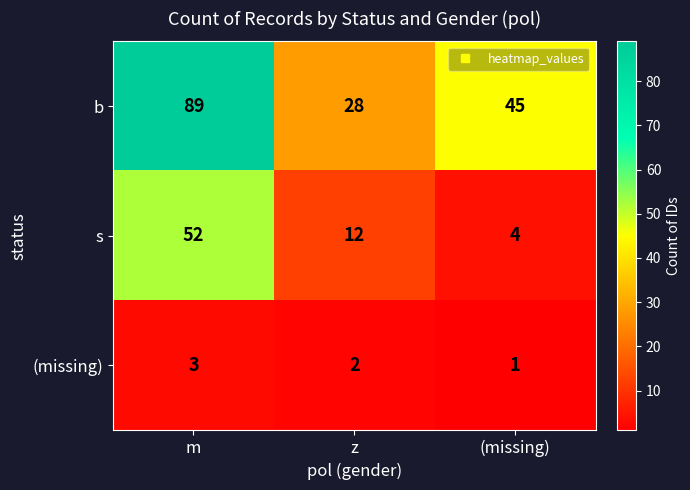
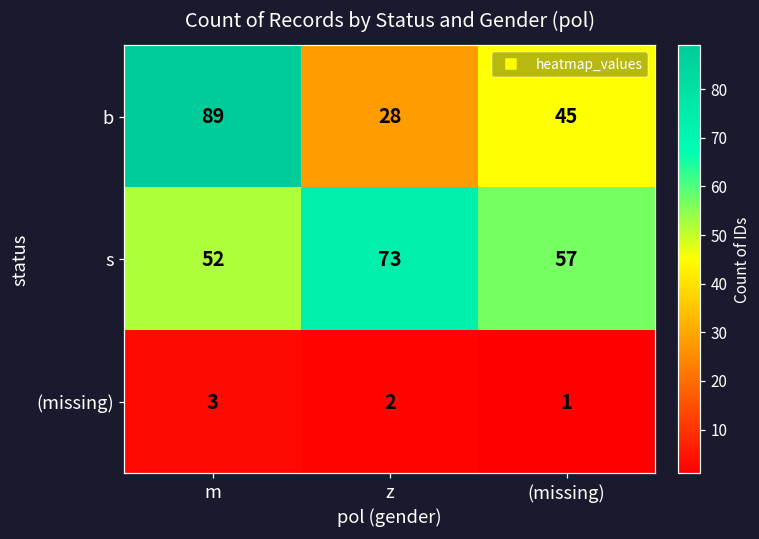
s, z: 12 -> 73
s, (missing): 4 -> 57
